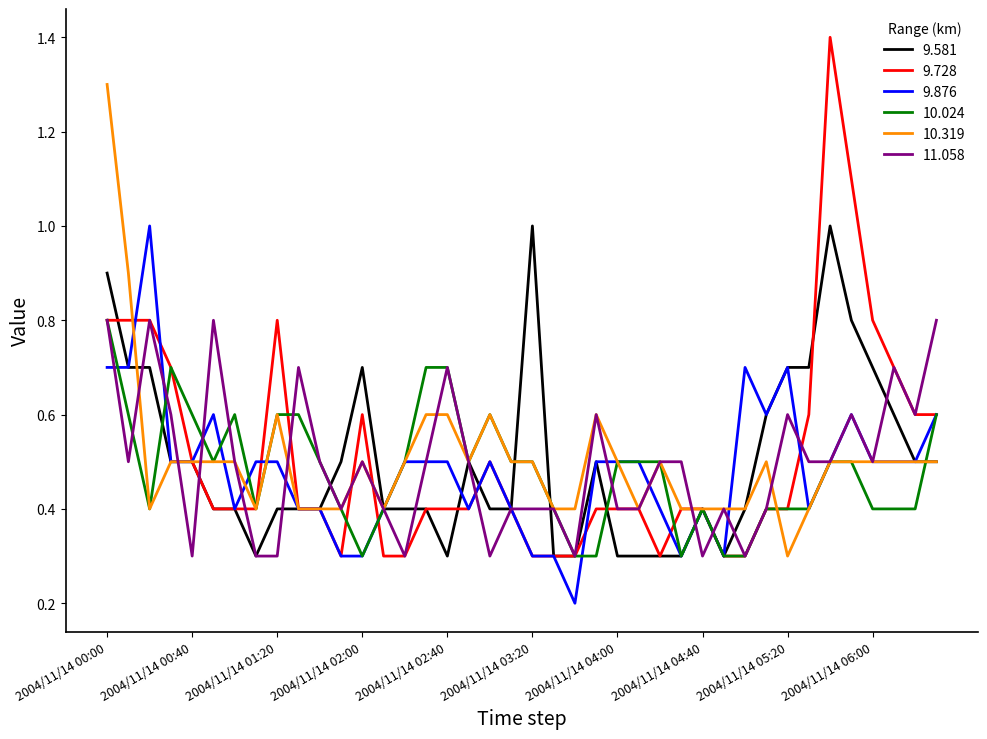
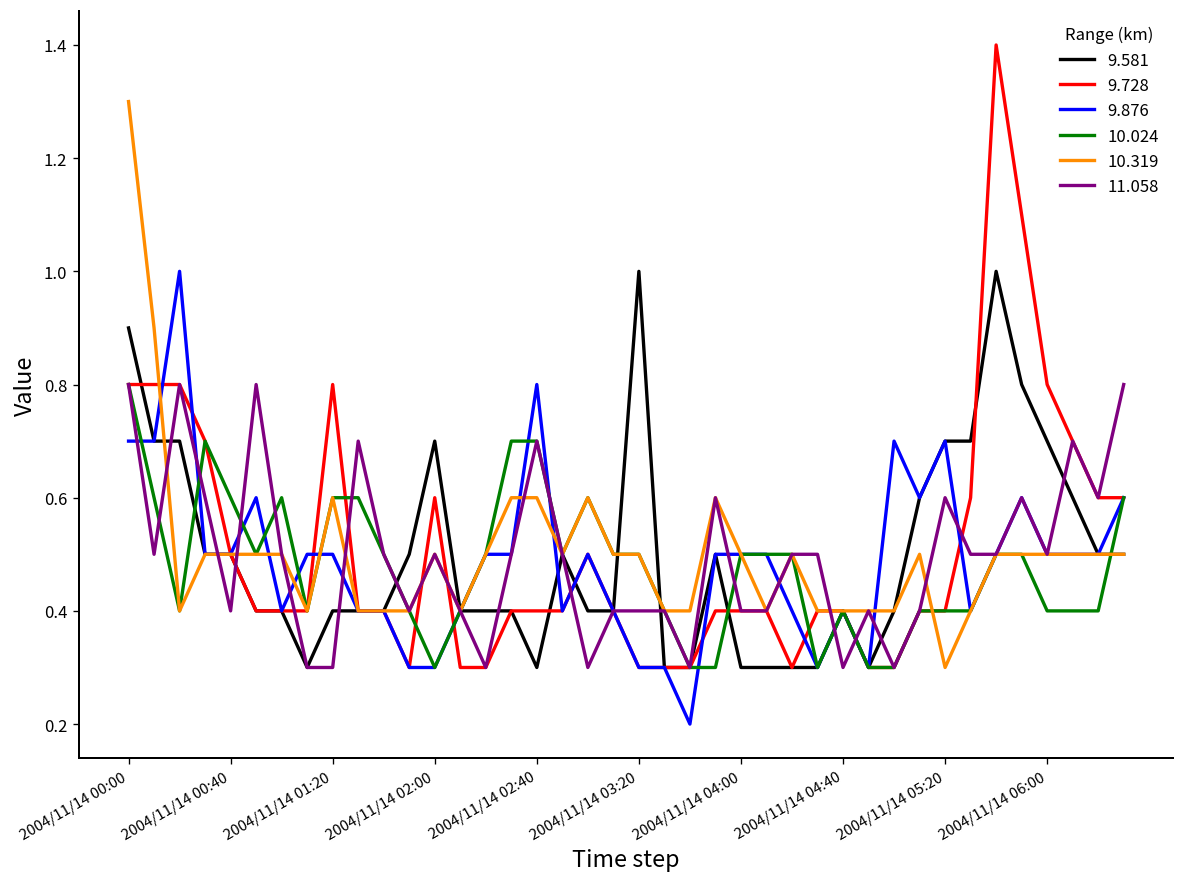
11.058, 2004/11/14 00:40: 0.3 -> 0.4
9.876, 2004/11/14 02:40: 0.5 -> 0.8
